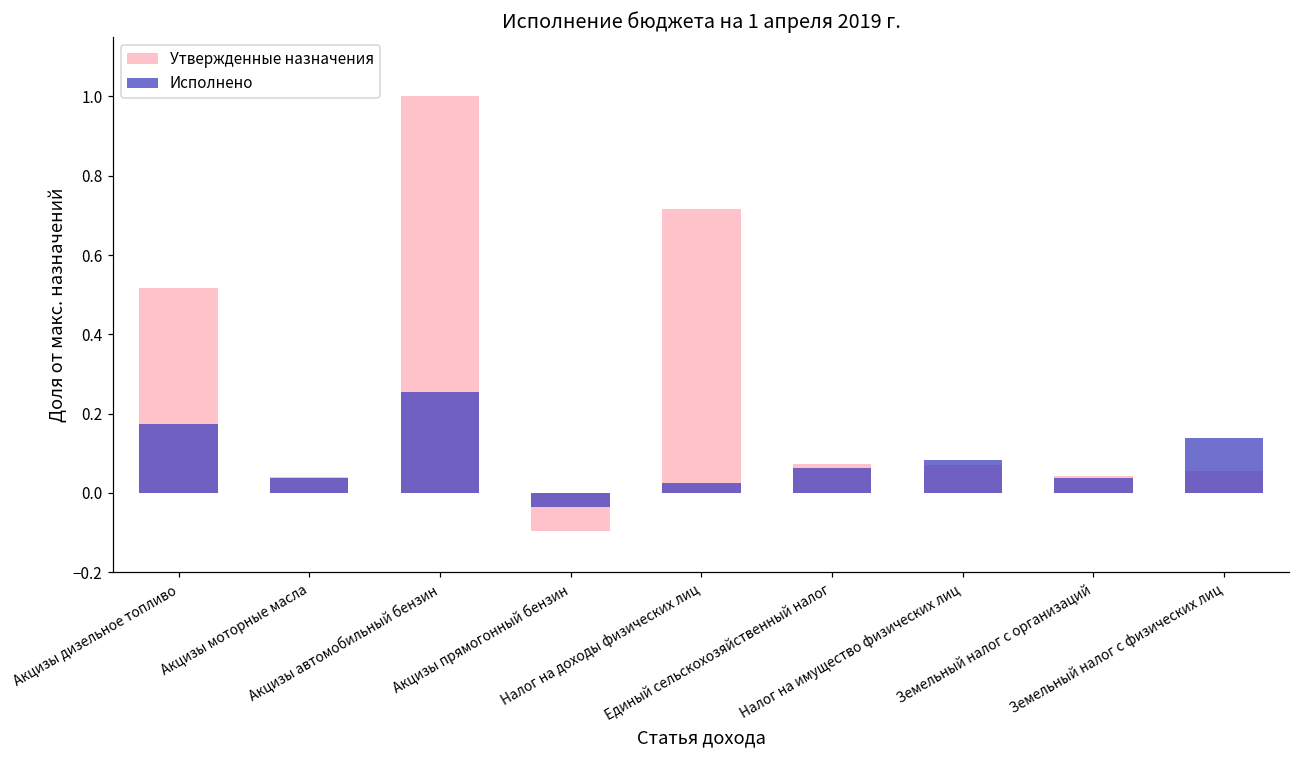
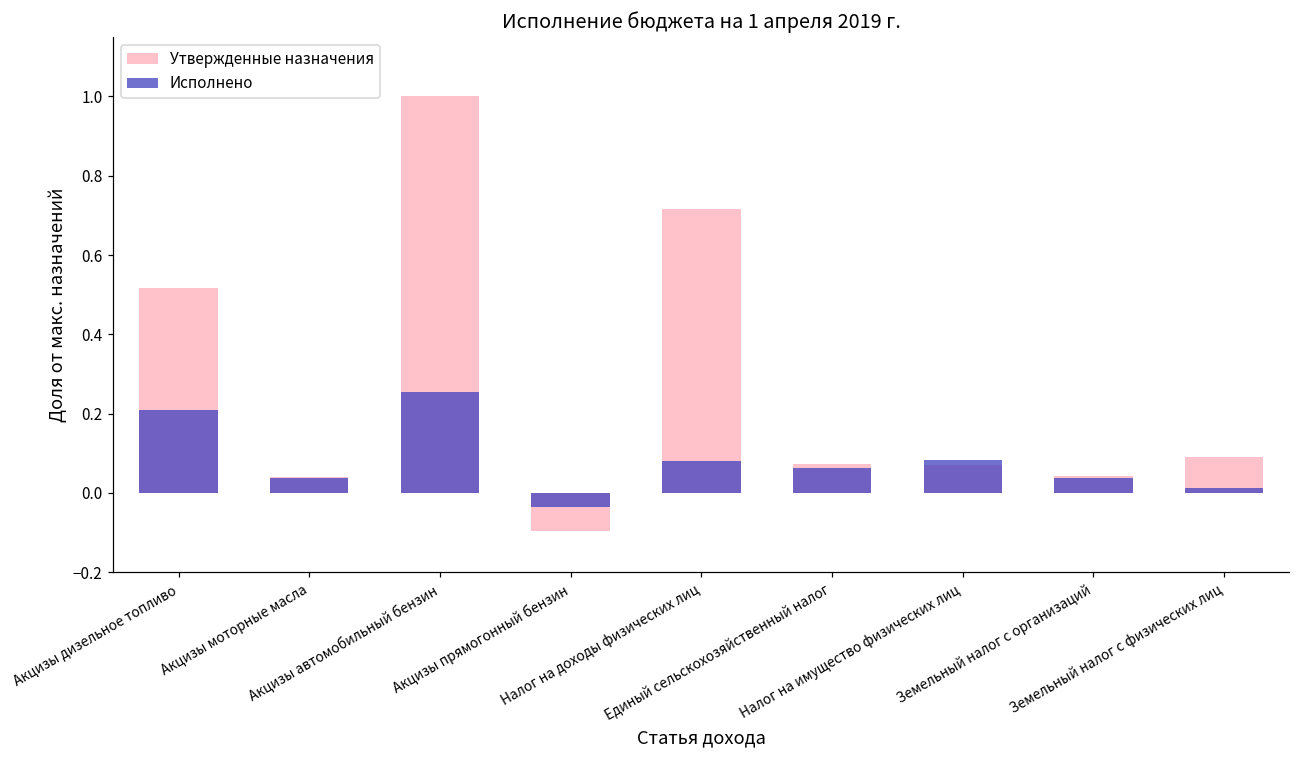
Исполнено, Акцизы дизельное топливо: 0.17 -> 0.21
Исполнено, Налог на доходы физических лиц: 0.02 -> 0.08
Утвержденные назначения, Земельный налог с физических лиц: 0.06 -> 0.09
Исполнено, Земельный налог с физических лиц: 0.14 -> 0.01
